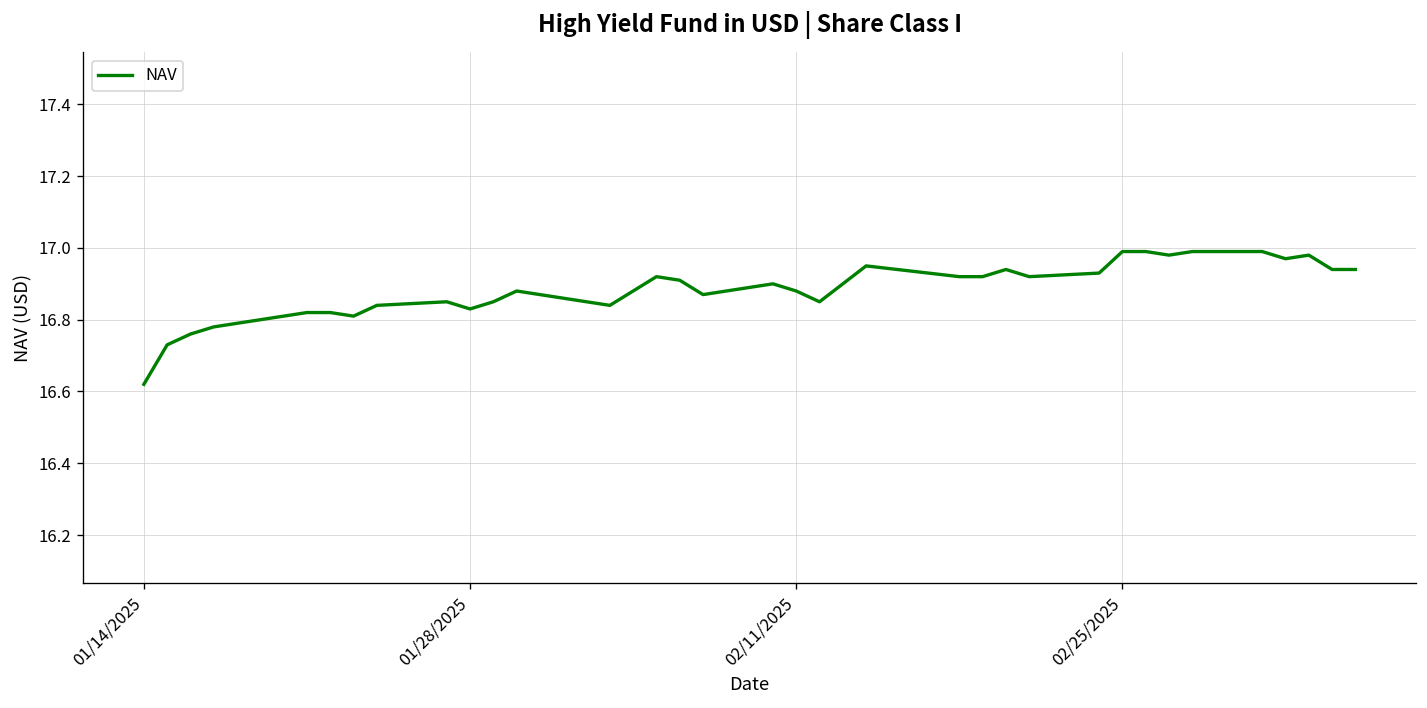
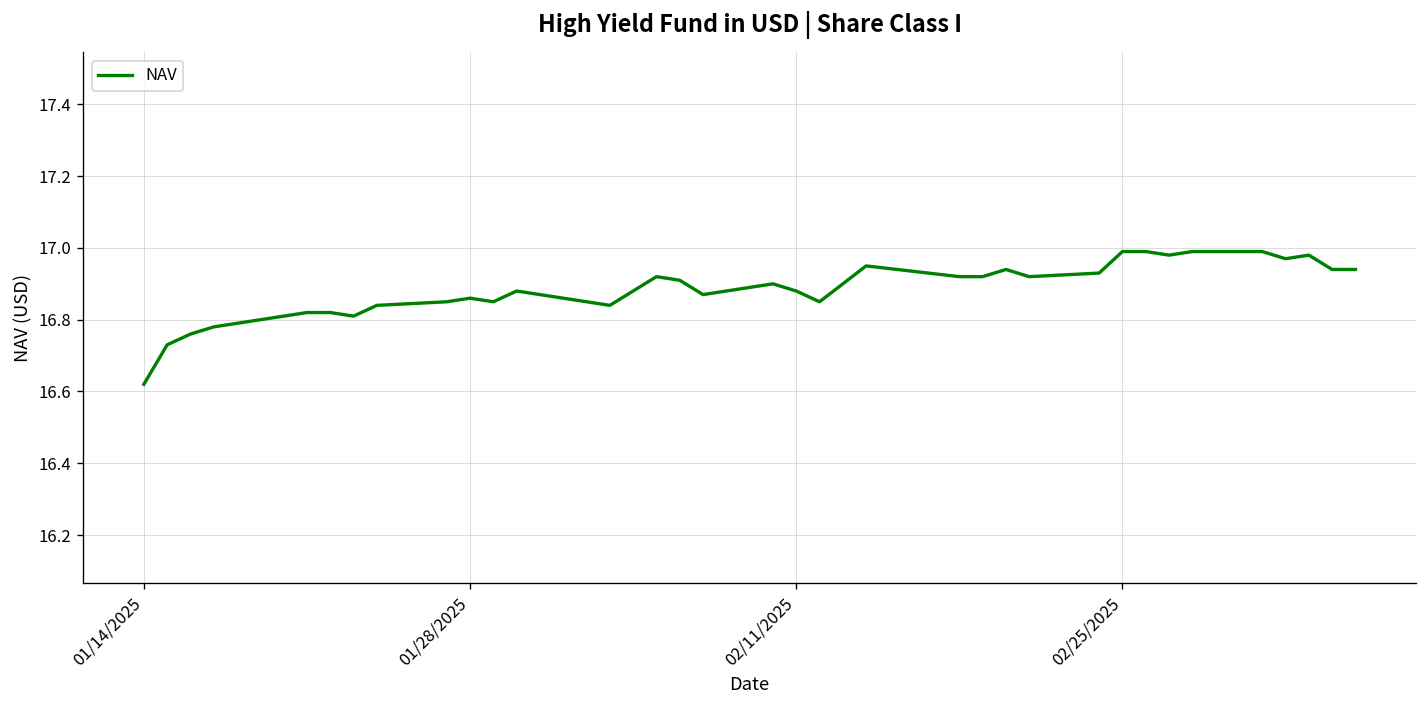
01/28/2025: 16.83 -> 16.86
